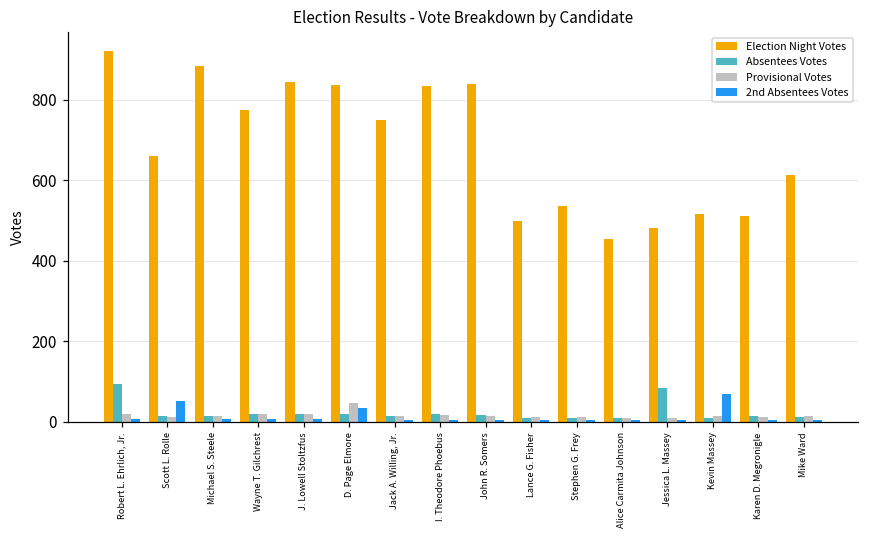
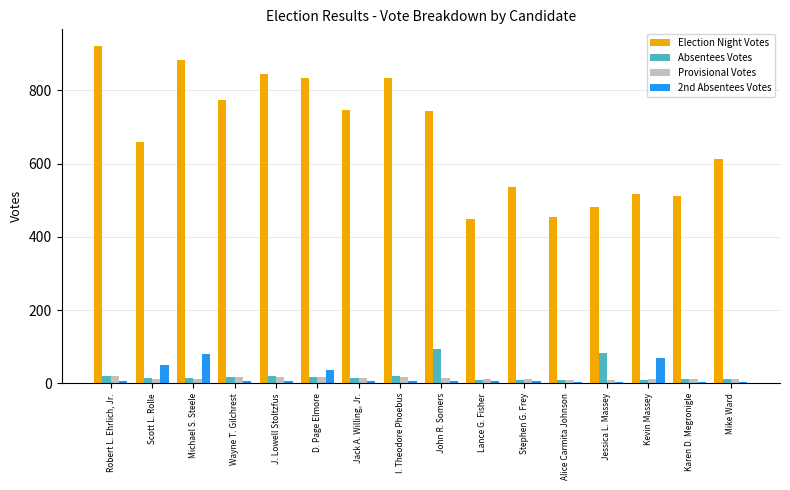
Absentees Votes, Robert L. Ehrlich, Jr.: 90 -> 20
2nd Absentees Votes, Michael S. Steele: 10 -> 80
Provisional Votes, D. Page Elmore: 50 -> 20
Election Night Votes, John R. Somers: 840 -> 740
Absentees Votes, John R. Somers: 20 -> 100
Election Night Votes, Lance G. Fisher: 500 -> 450
